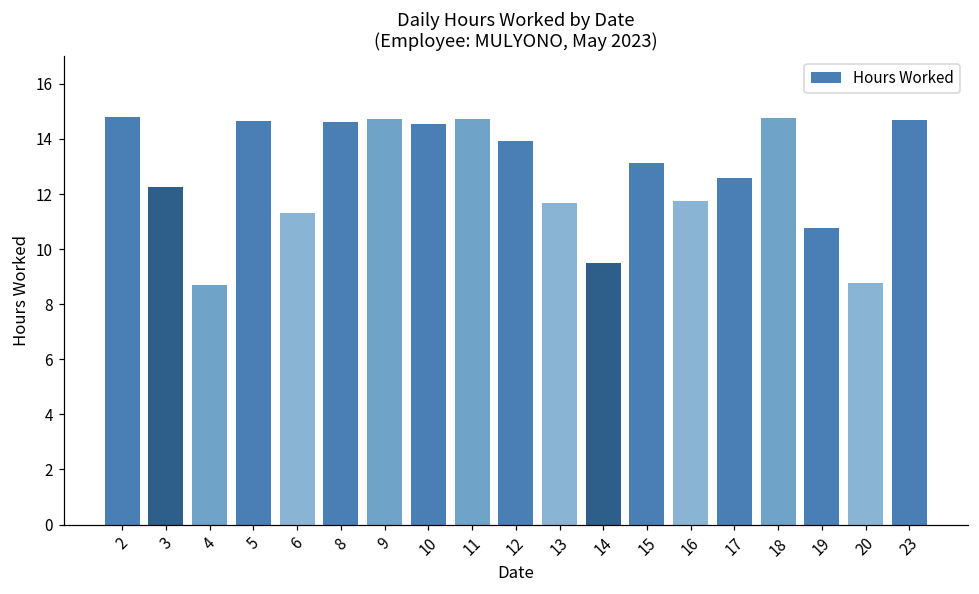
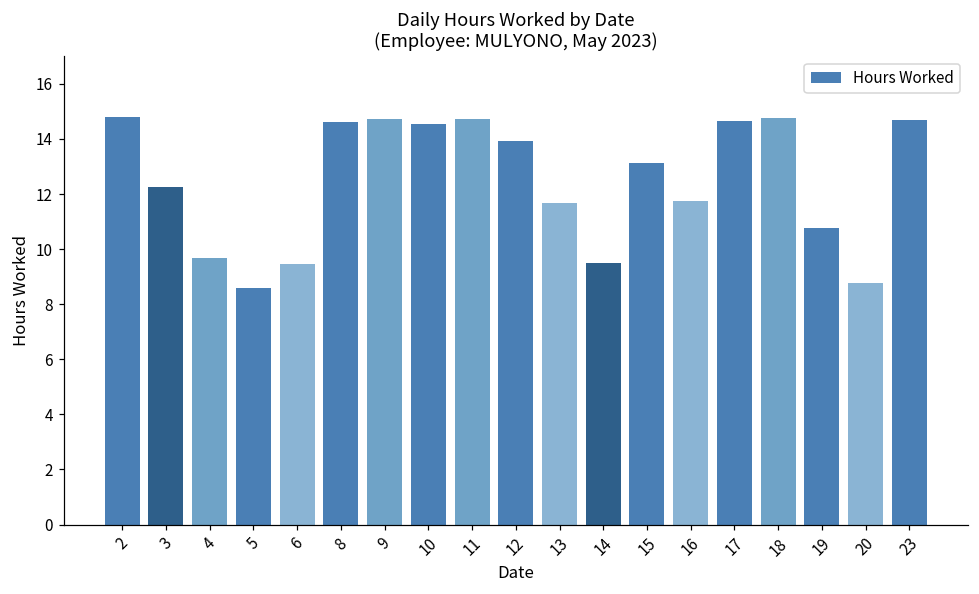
4: 8.7 -> 9.7
5: 14.6 -> 8.6
6: 11.3 -> 9.5
17: 12.6 -> 14.6
